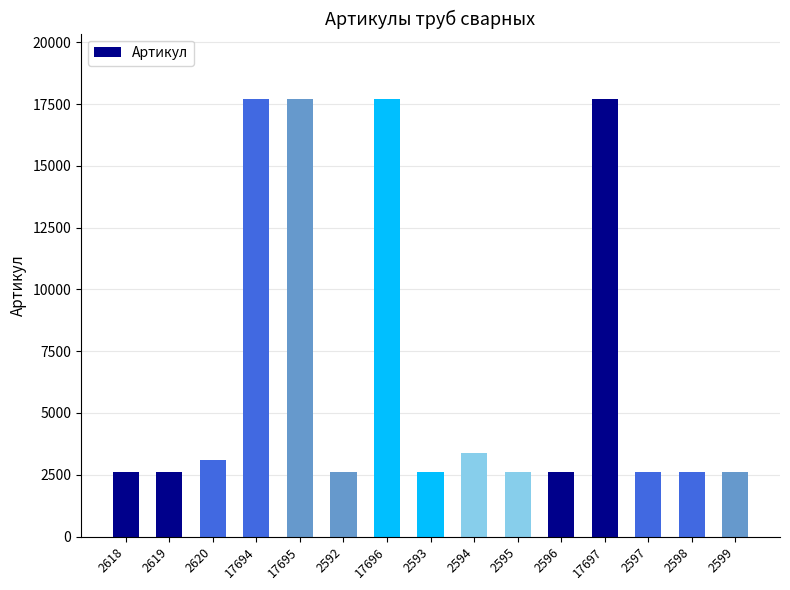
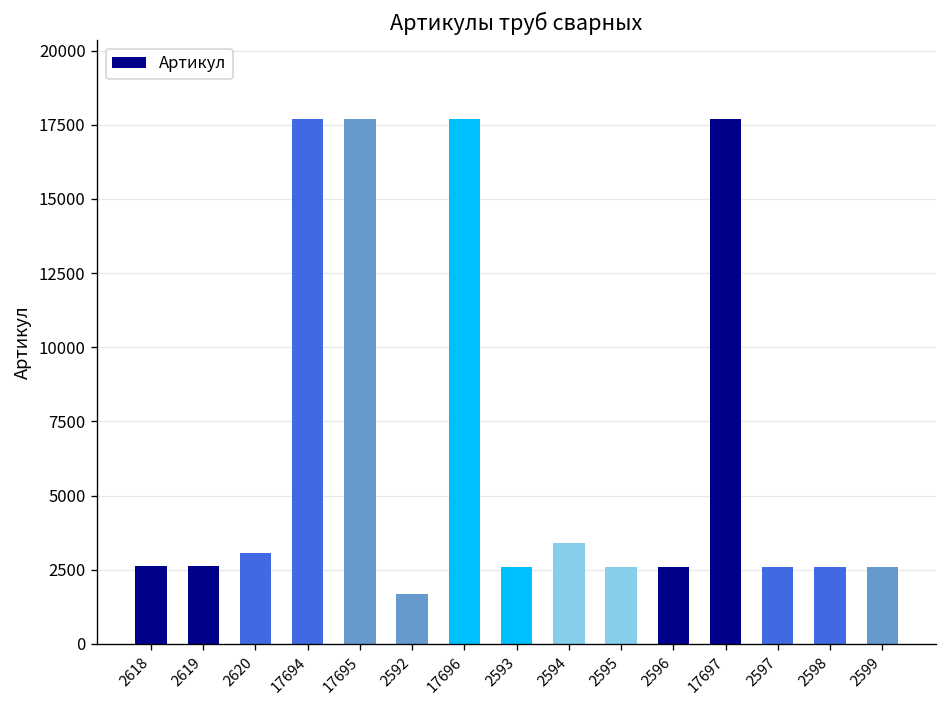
2592: 2600 -> 1700
